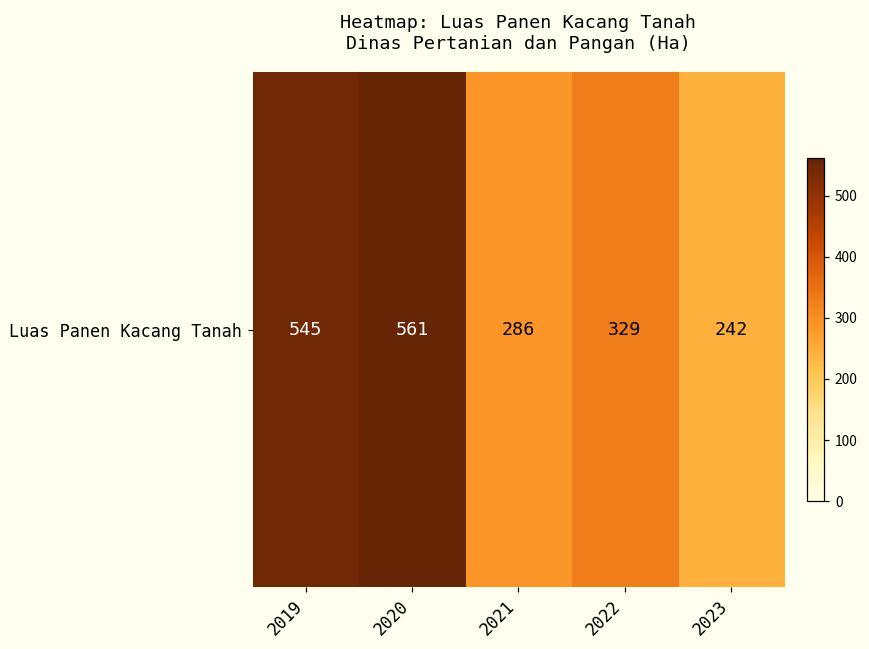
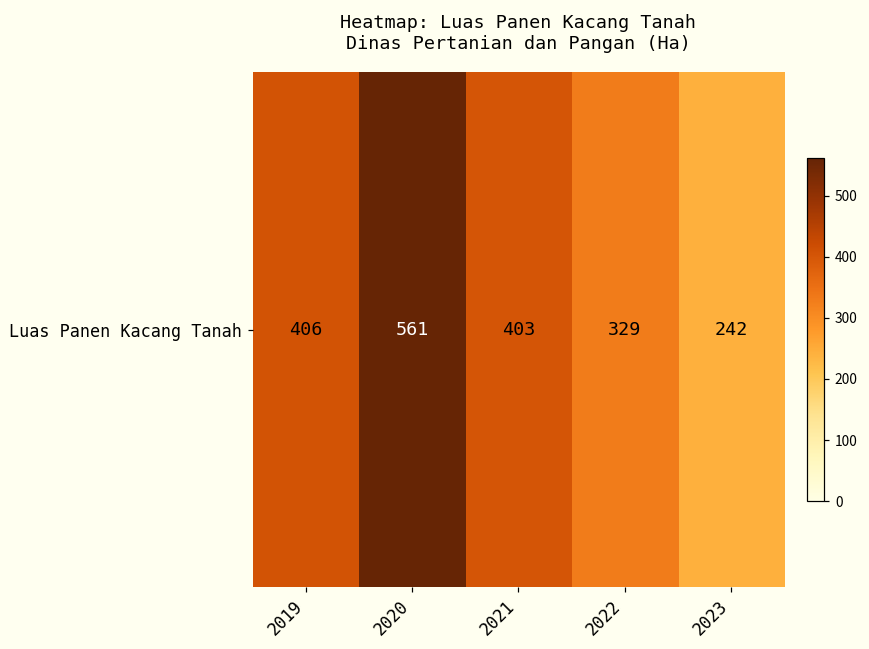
Luas Panen Kacang Tanah, 2019: 545 -> 406
Luas Panen Kacang Tanah, 2021: 286 -> 403
